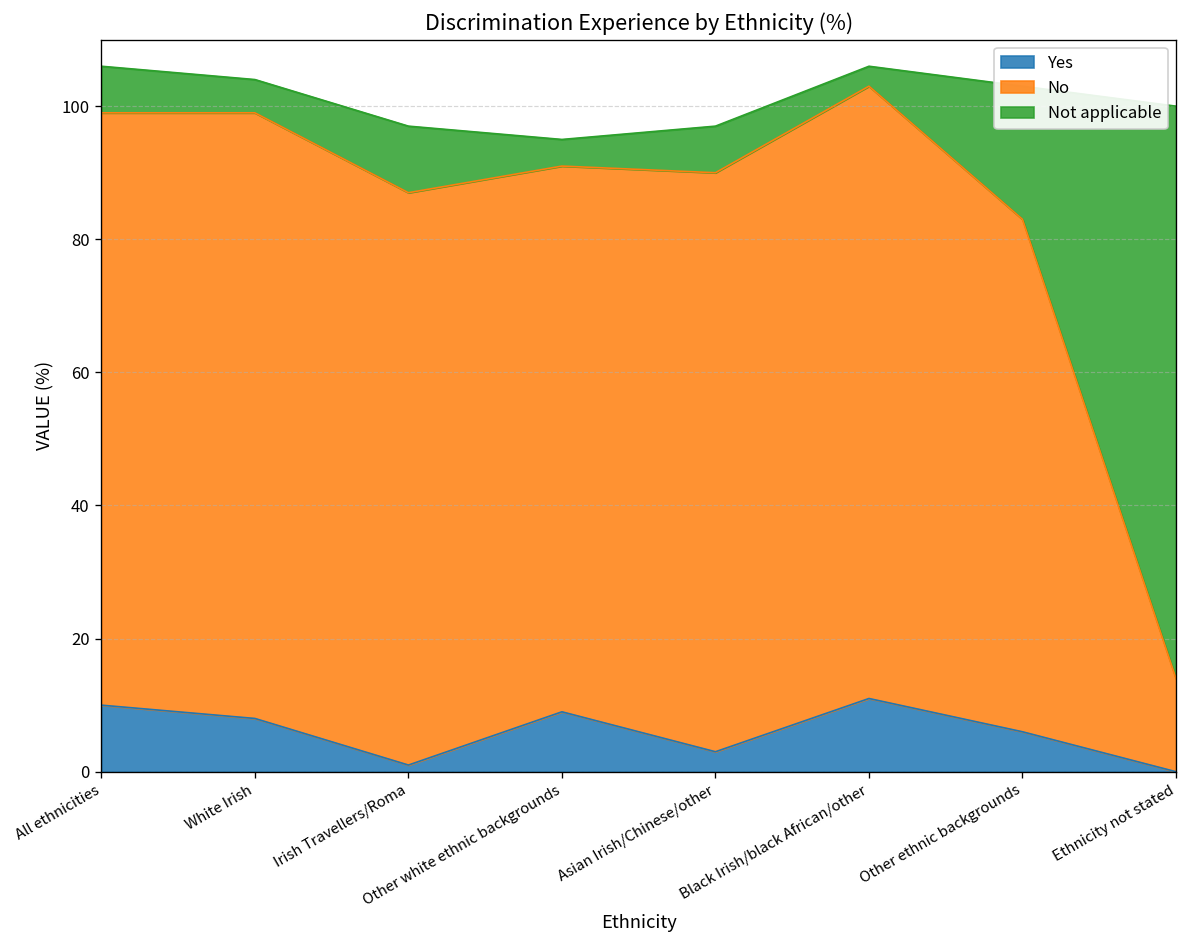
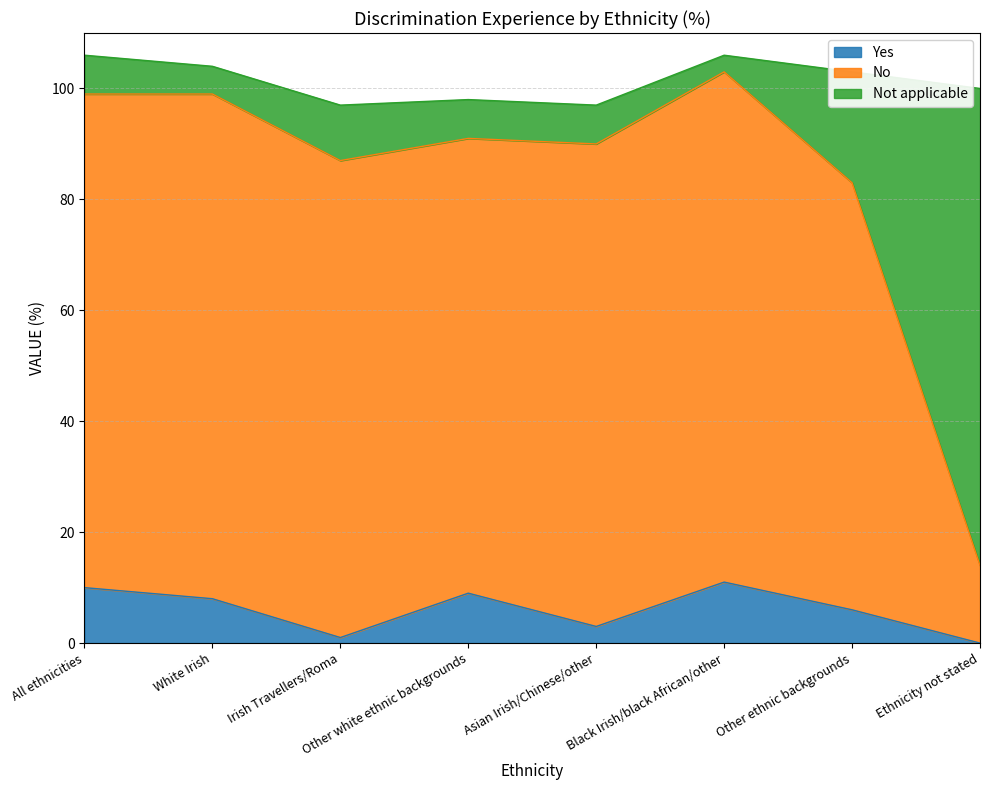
Not applicable, Other white ethnic backgrounds: 4 -> 7
